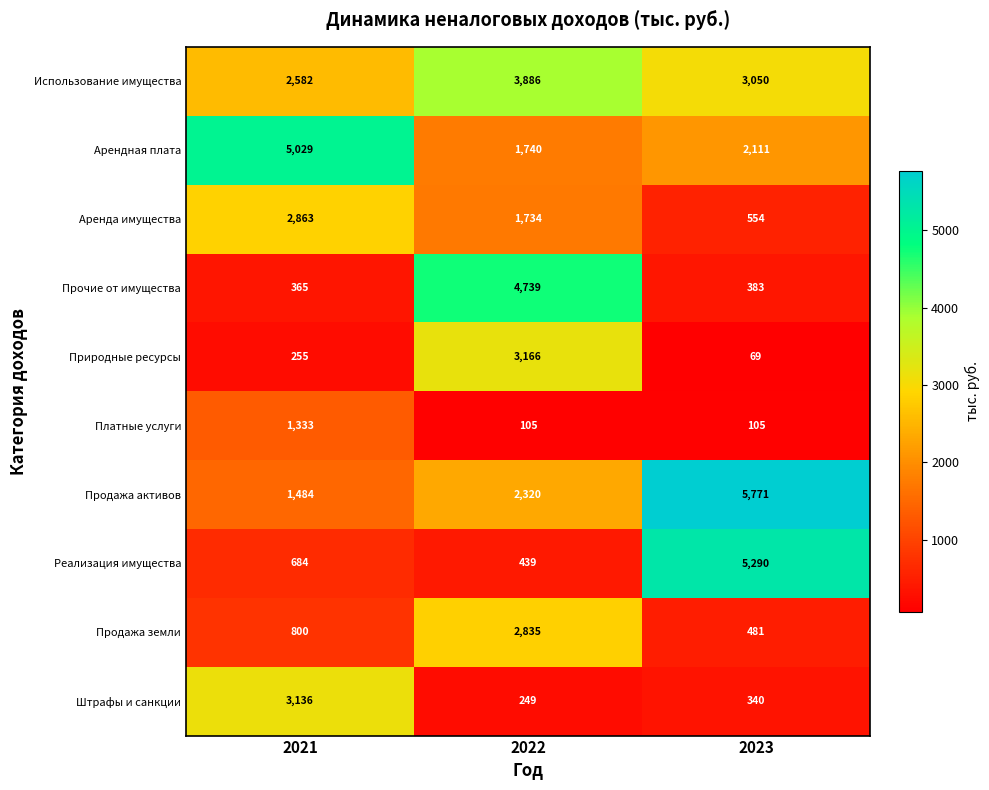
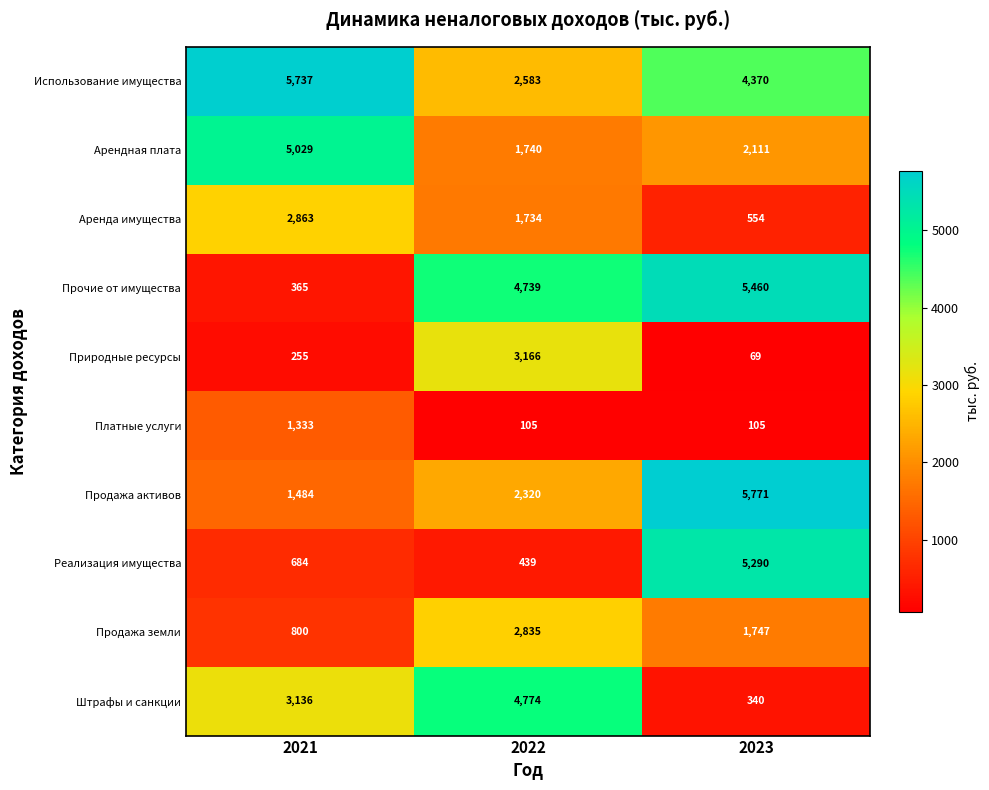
Использование имущества, 2021: 2,582 -> 5,737
Использование имущества, 2022: 3,886 -> 2,583
Использование имущества, 2023: 3,050 -> 4,370
Прочие от имущества, 2023: 383 -> 5,460
Продажа земли, 2023: 481 -> 1,747
Штрафы и санкции, 2022: 249 -> 4,774
